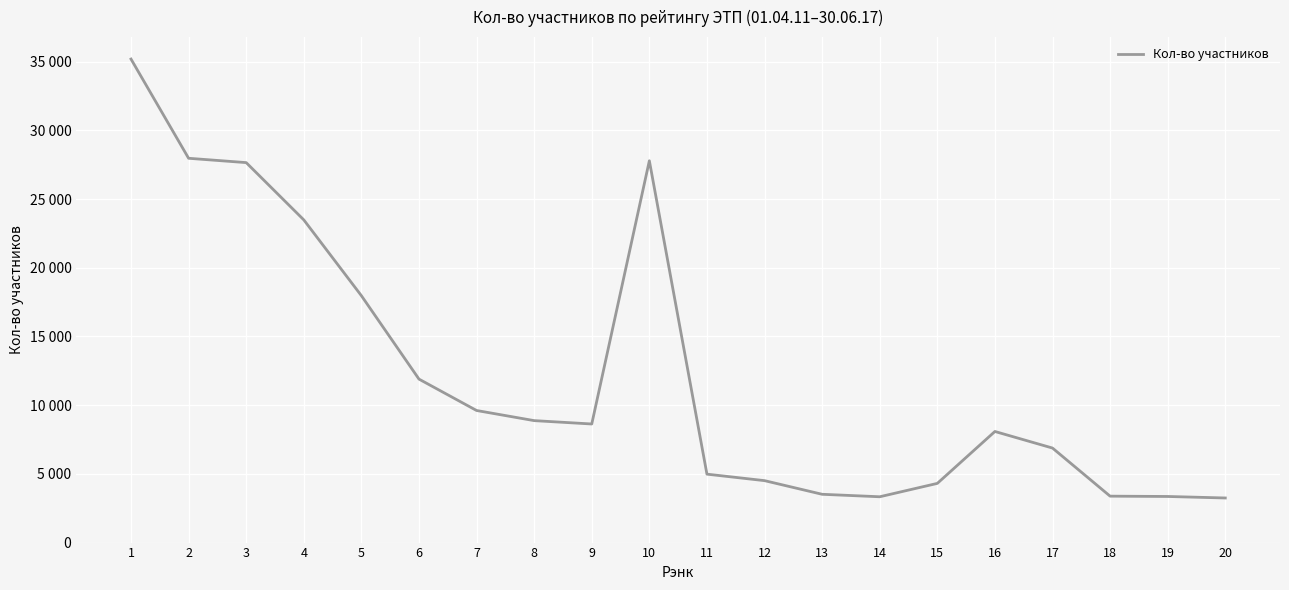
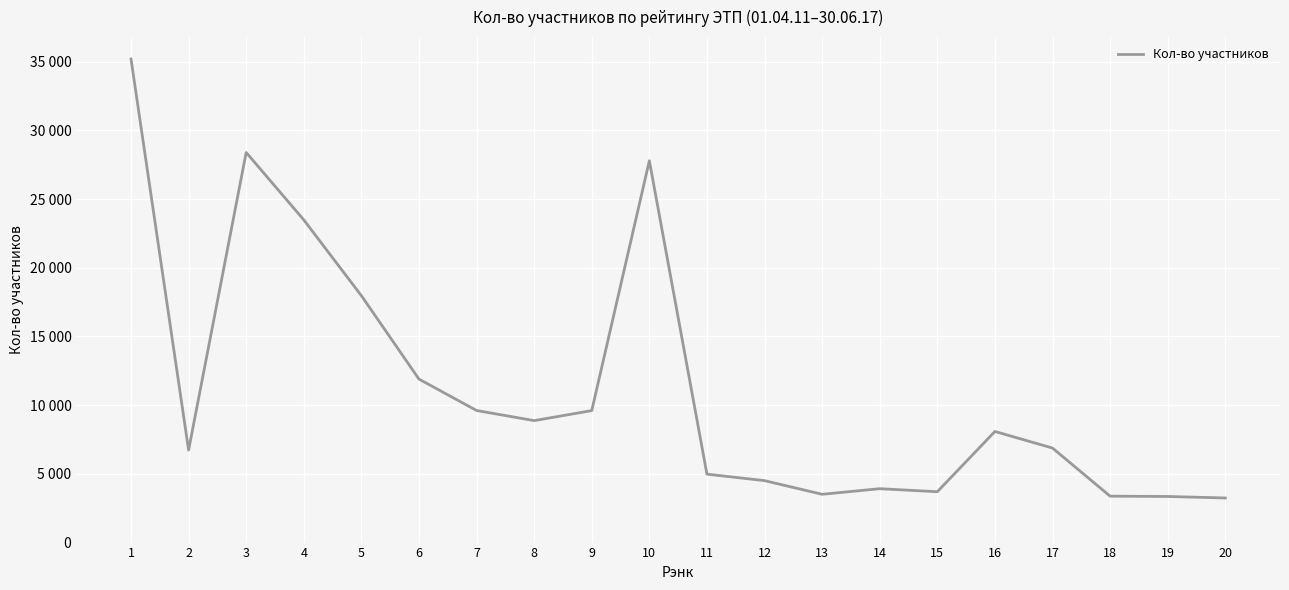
2: 28000 -> 6700
3: 27600 -> 28400
9: 8600 -> 9600
14: 3300 -> 3900
15: 4300 -> 3700
